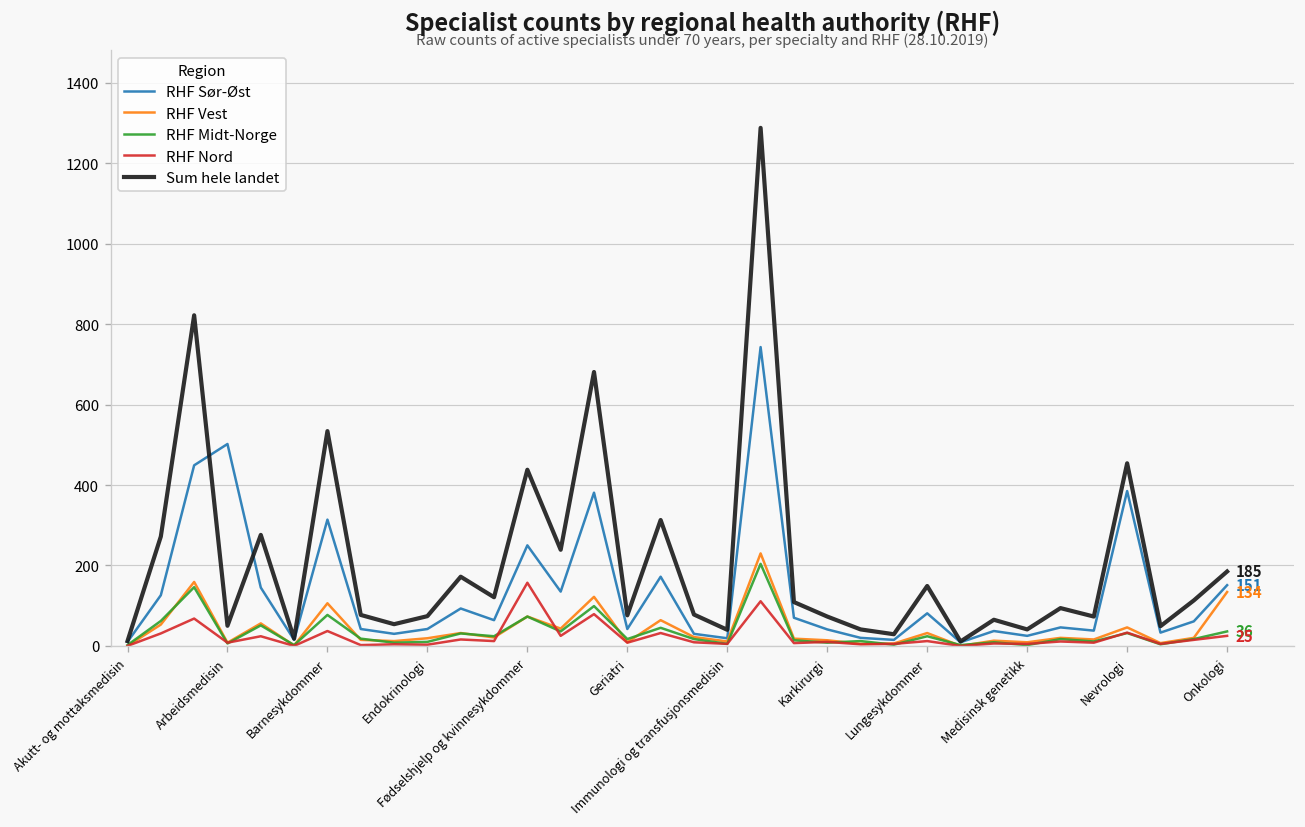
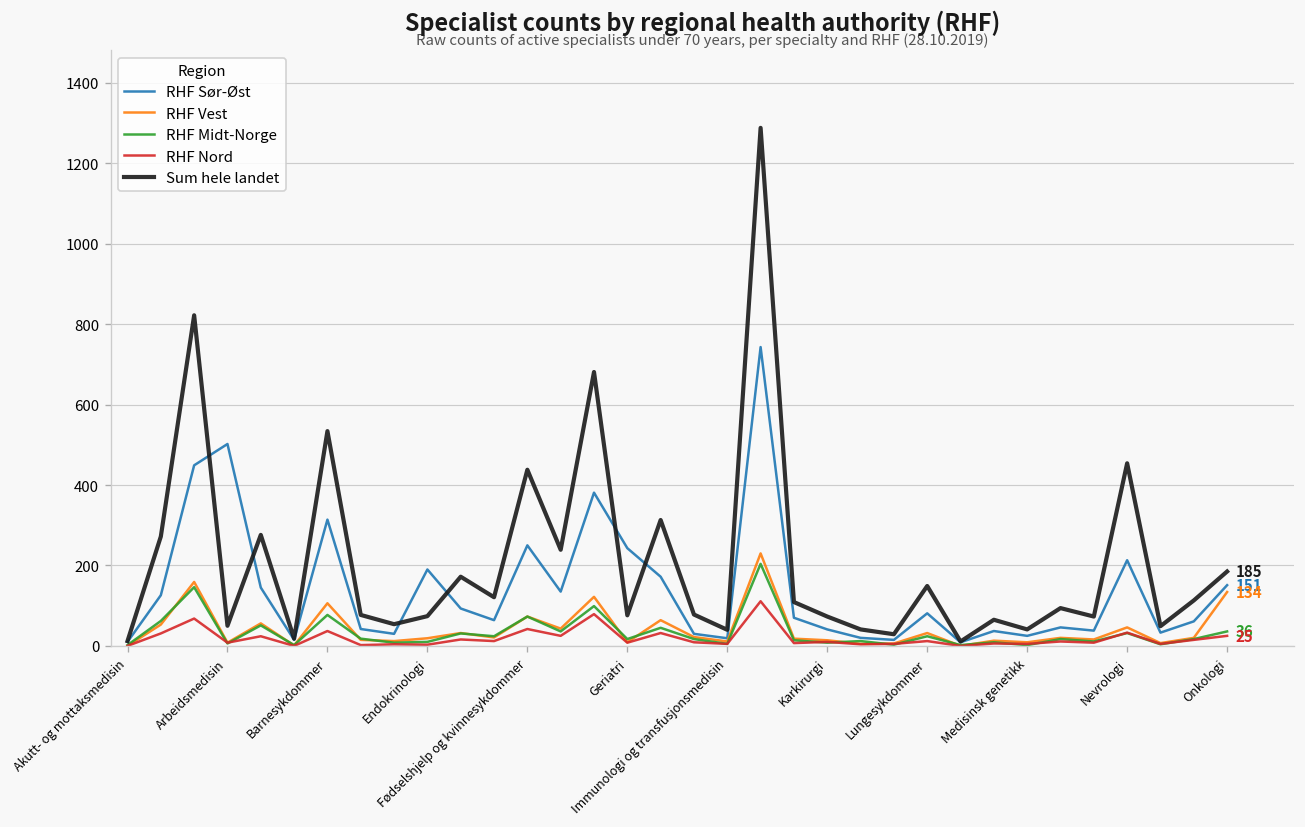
RHF Sør-Øst, Endokrinologi: 40 -> 190
RHF Nord, Fødselshjelp og kvinnesykdommer: 160 -> 40
RHF Sør-Øst, Geriatri: 40 -> 240
RHF Sør-Øst, Nevrologi: 390 -> 210
